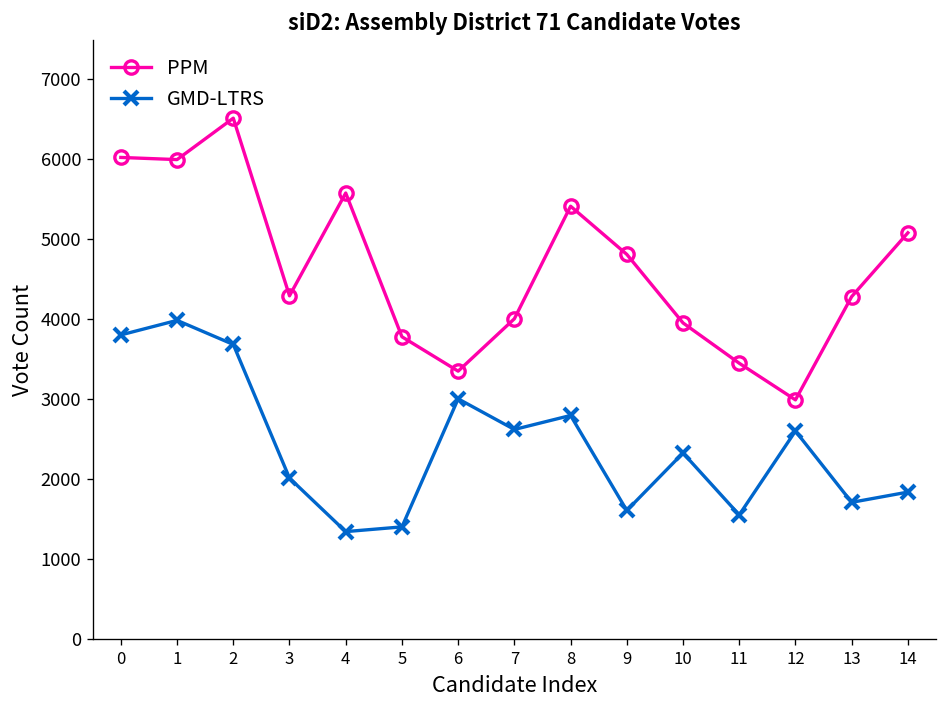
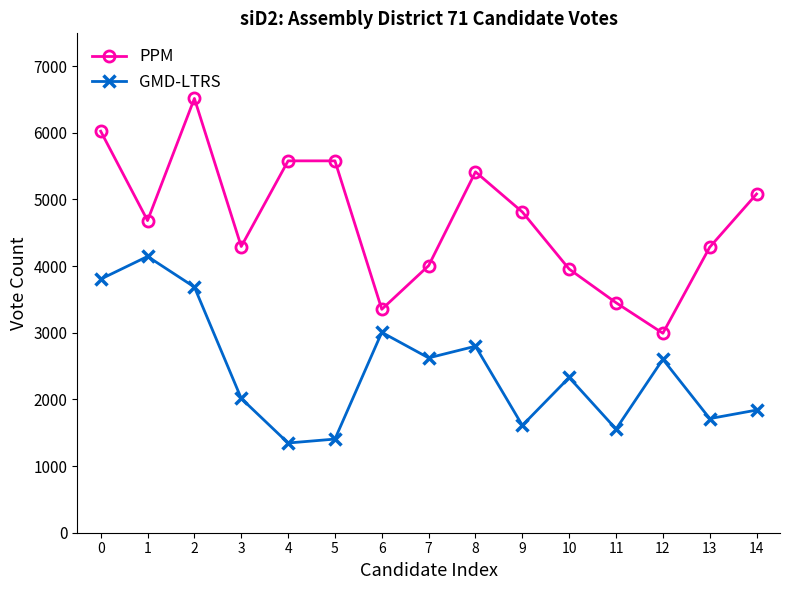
PPM, 1: 6000 -> 4700
GMD-LTRS, 1: 4000 -> 4100
PPM, 5: 3800 -> 5600
